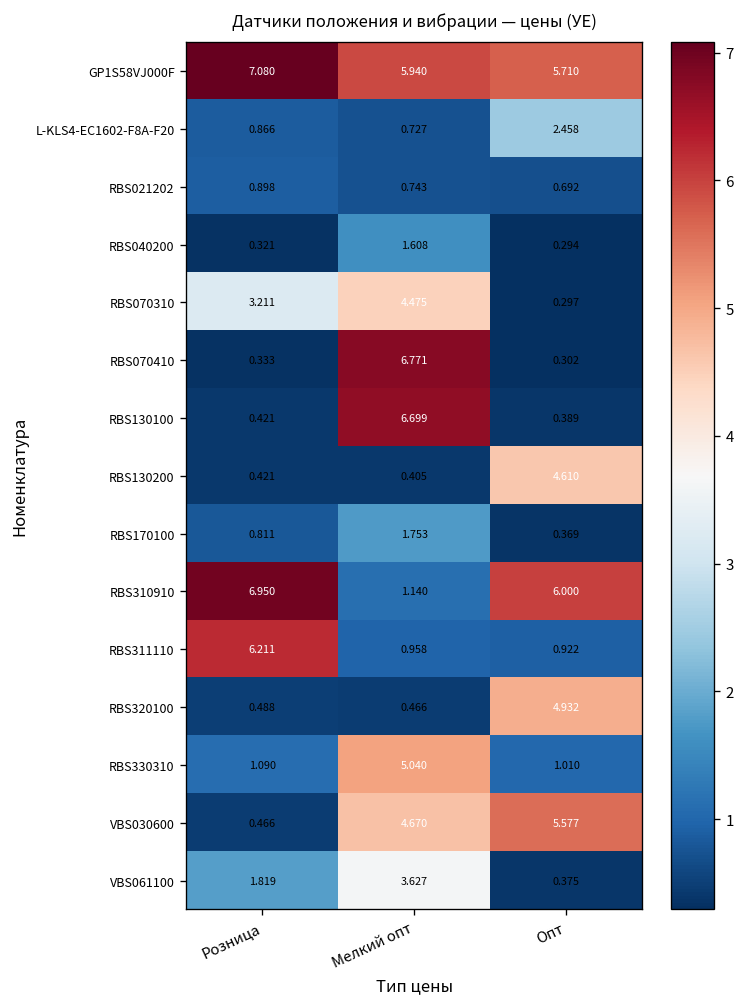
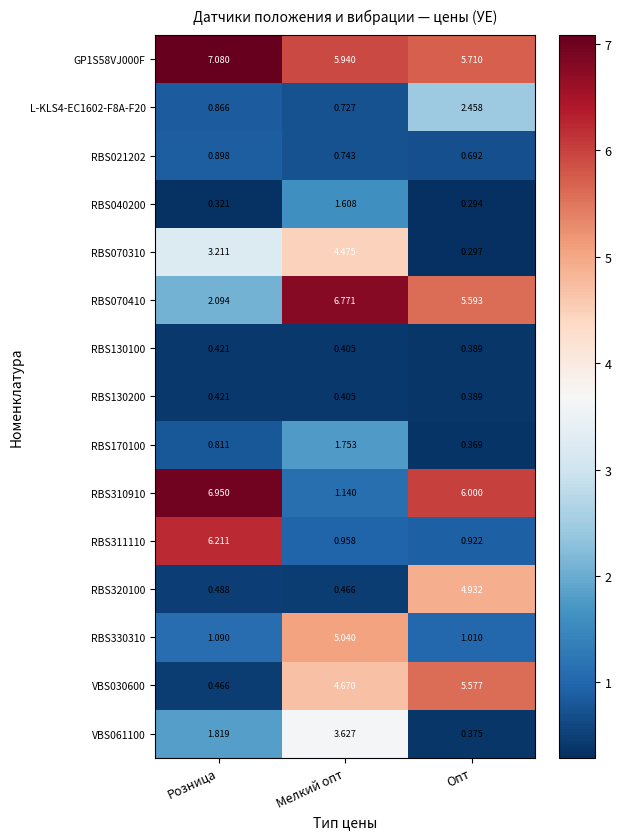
RBS070410, Розница: 0.333 -> 2.094
RBS070410, Опт: 0.302 -> 5.593
RBS130100, Мелкий опт: 6.699 -> 0.405
RBS130200, Опт: 4.610 -> 0.389
